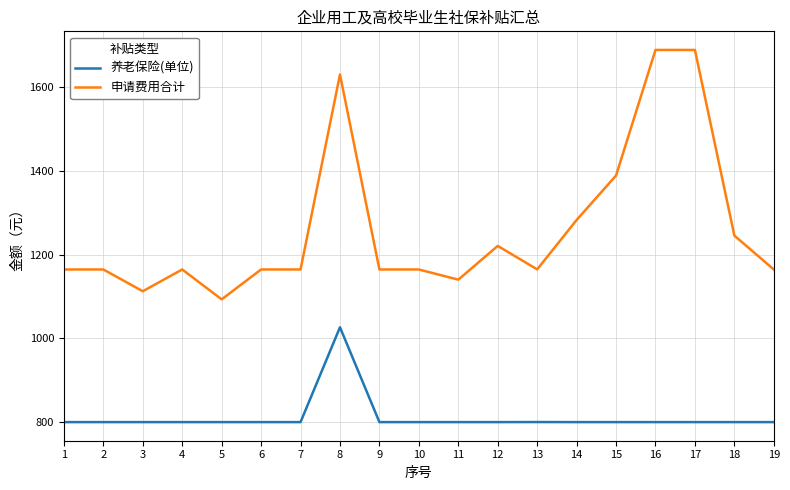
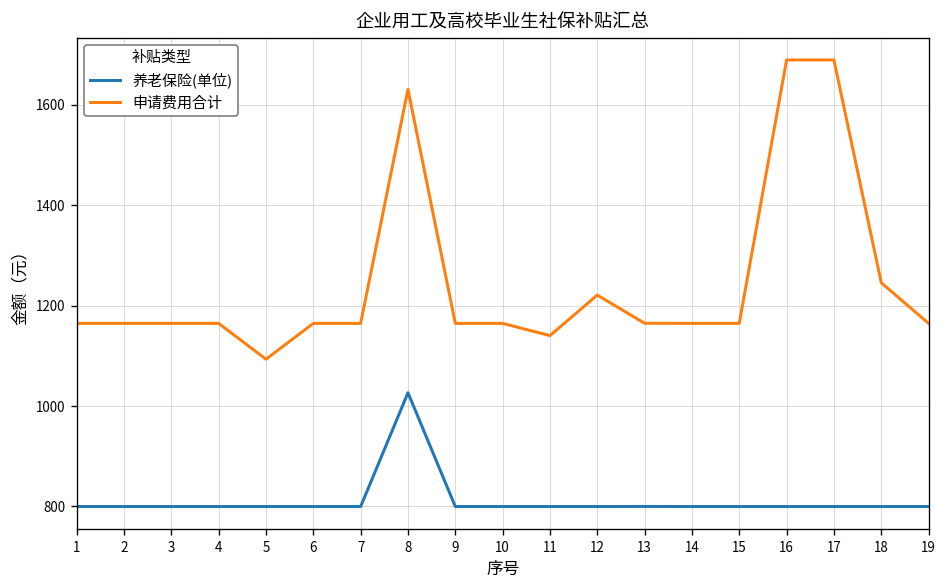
申请费用合计, 3: 1110 -> 1160
申请费用合计, 14: 1280 -> 1160
申请费用合计, 15: 1390 -> 1160
